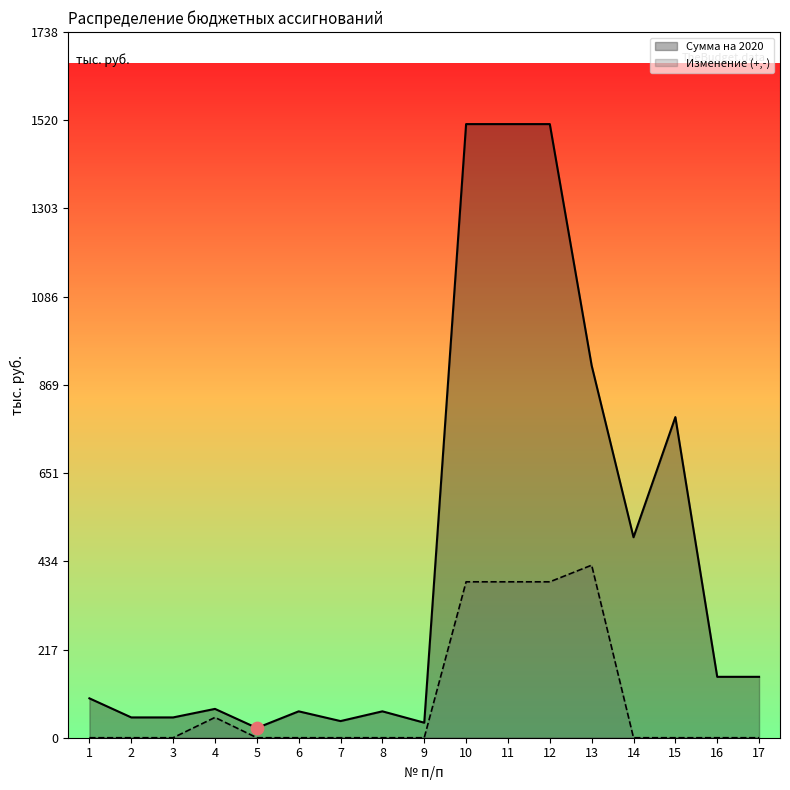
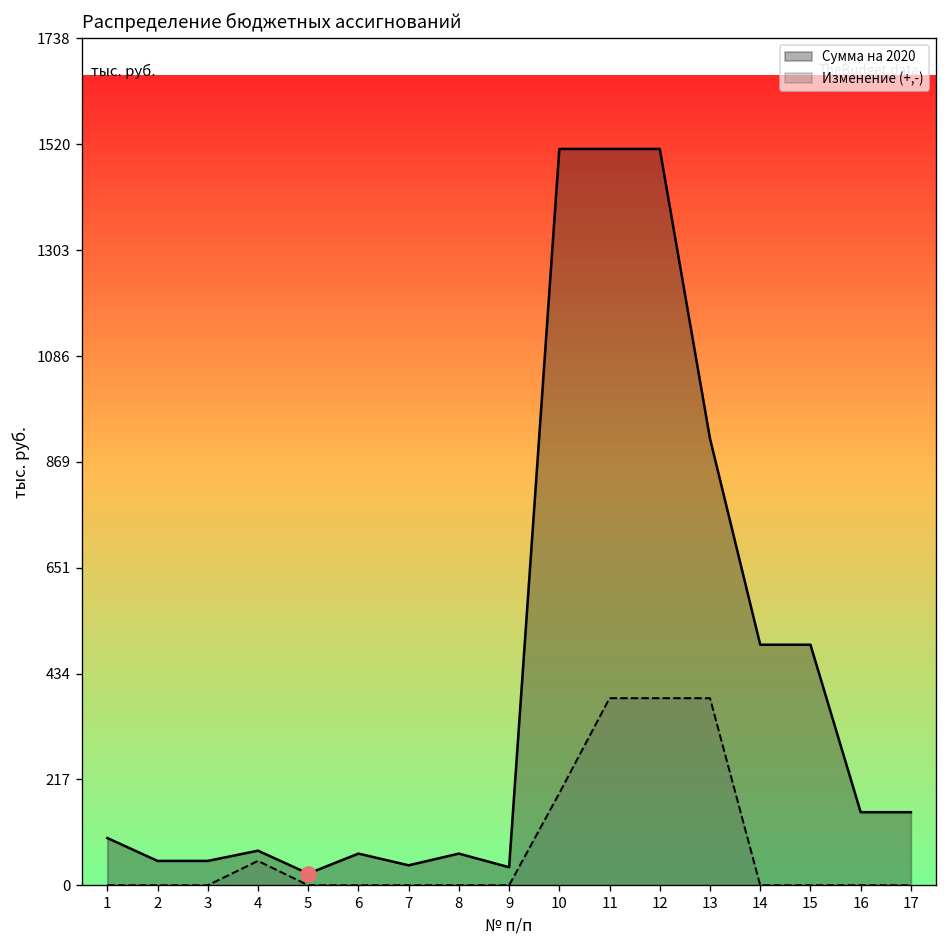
Изменение (+,-), 10: 380 -> 190
Изменение (+,-), 13: 430 -> 380
Сумма на 2020, 15: 790 -> 490
